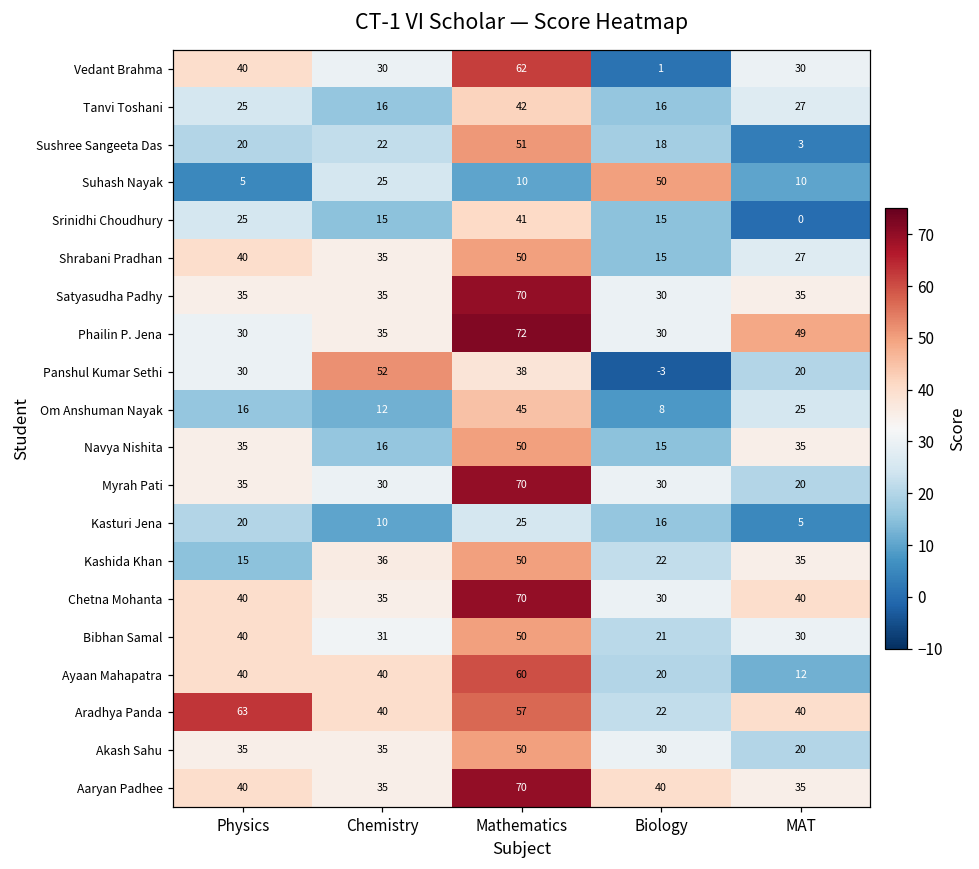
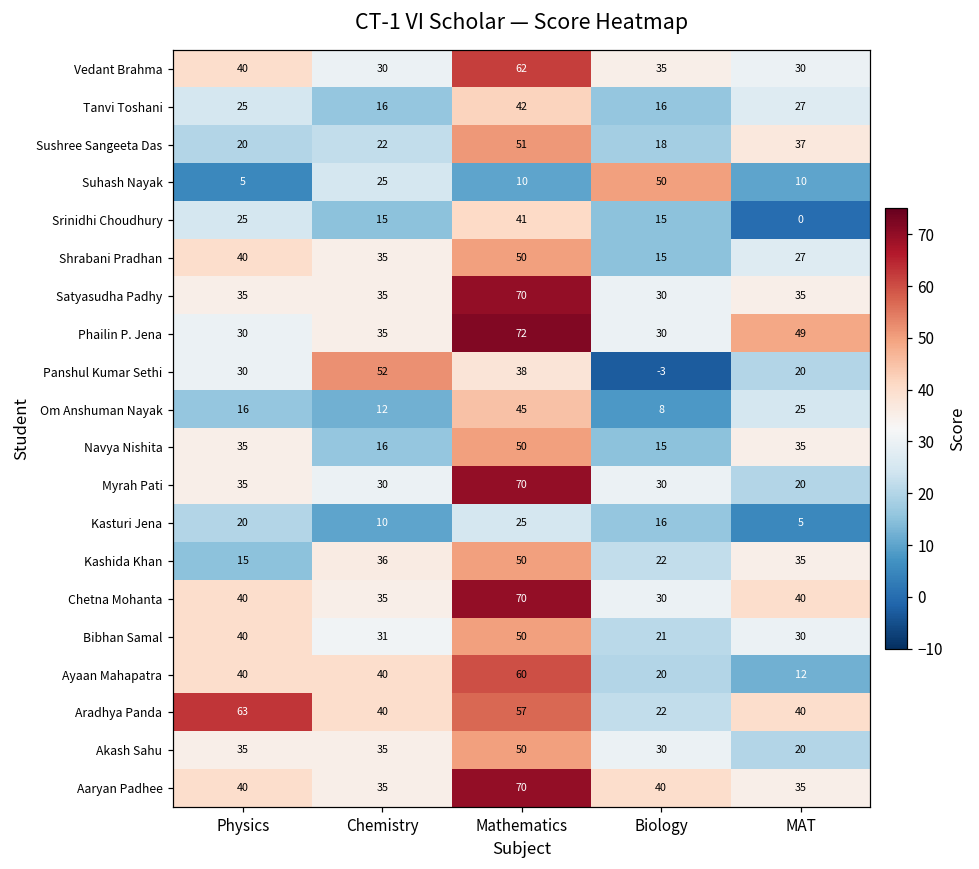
Vedant Brahma, Biology: 1 -> 35
Sushree Sangeeta Das, MAT: 3 -> 37
